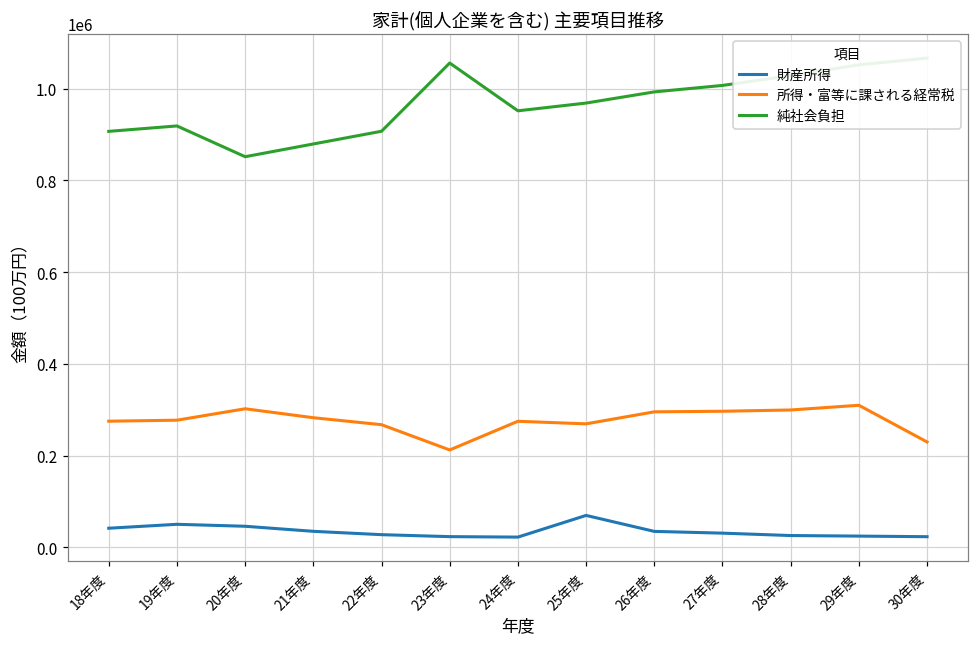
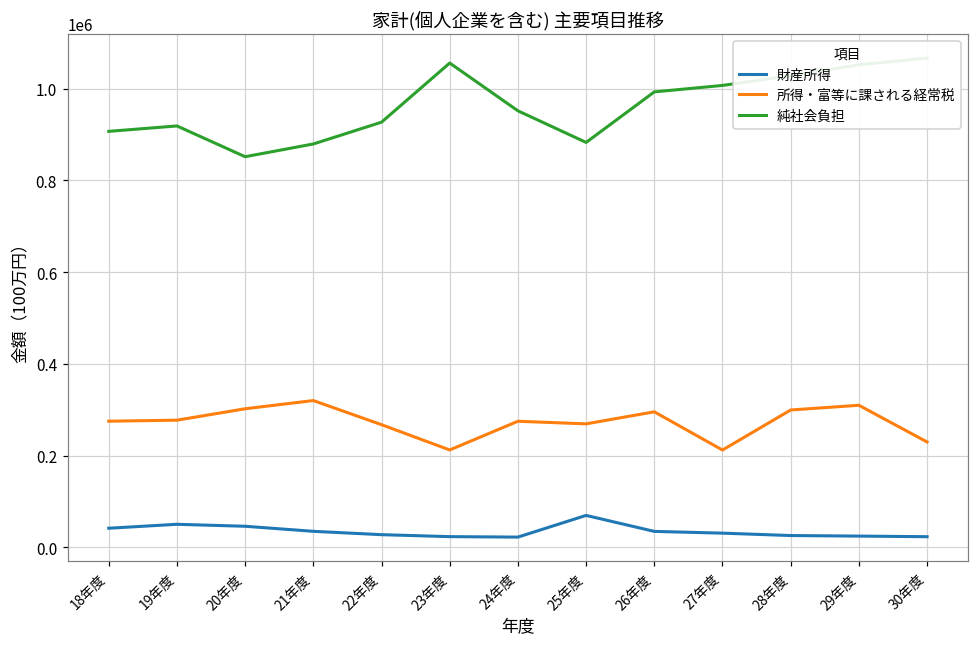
所得・富等に課される経常税, 21年度: 280000 -> 320000
純社会負担, 22年度: 910000 -> 930000
純社会負担, 25年度: 970000 -> 880000
所得・富等に課される経常税, 27年度: 300000 -> 210000
